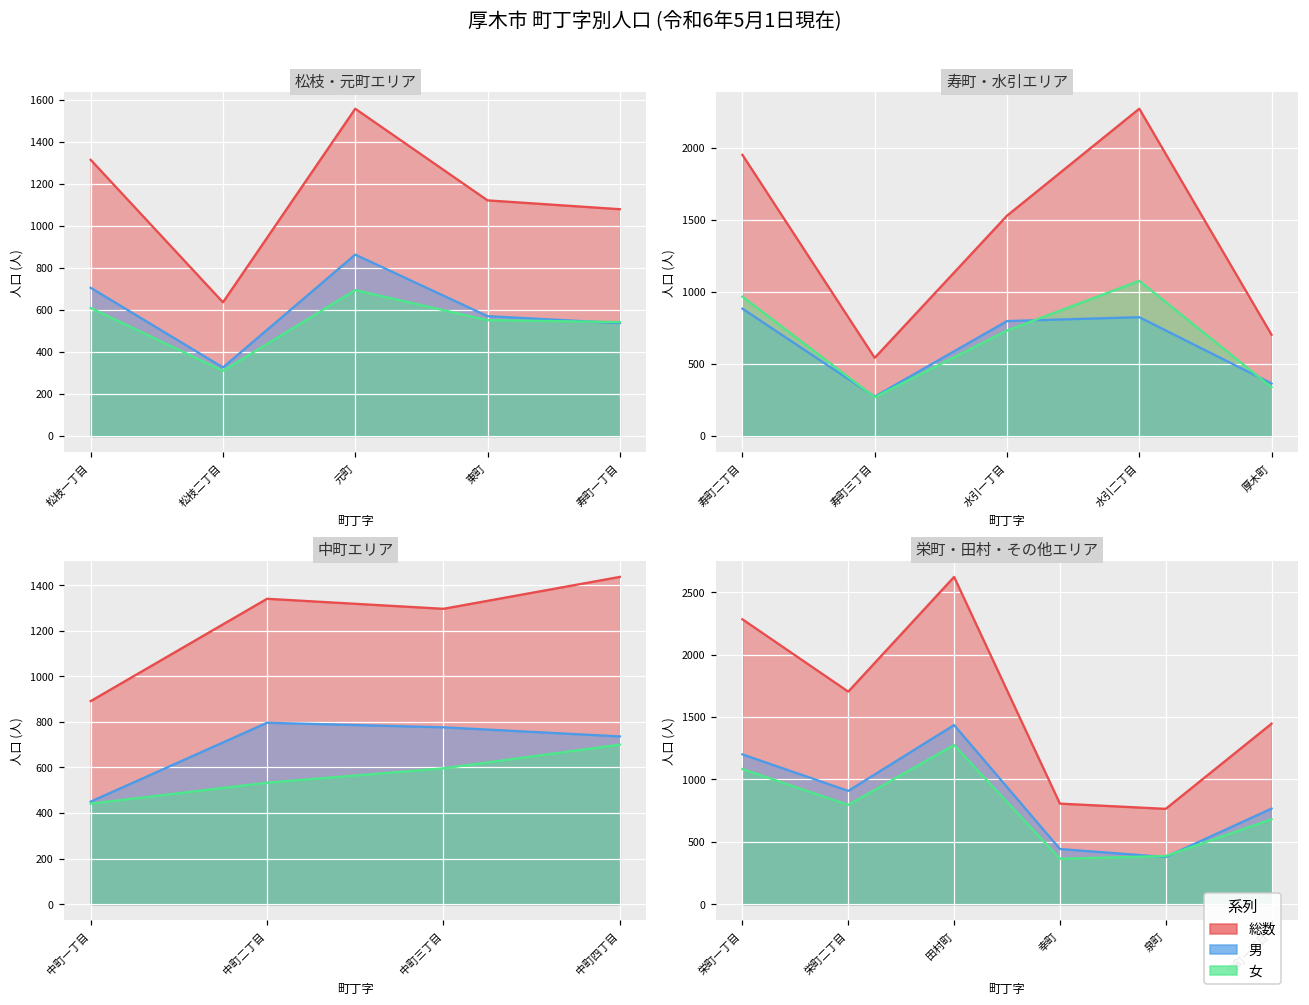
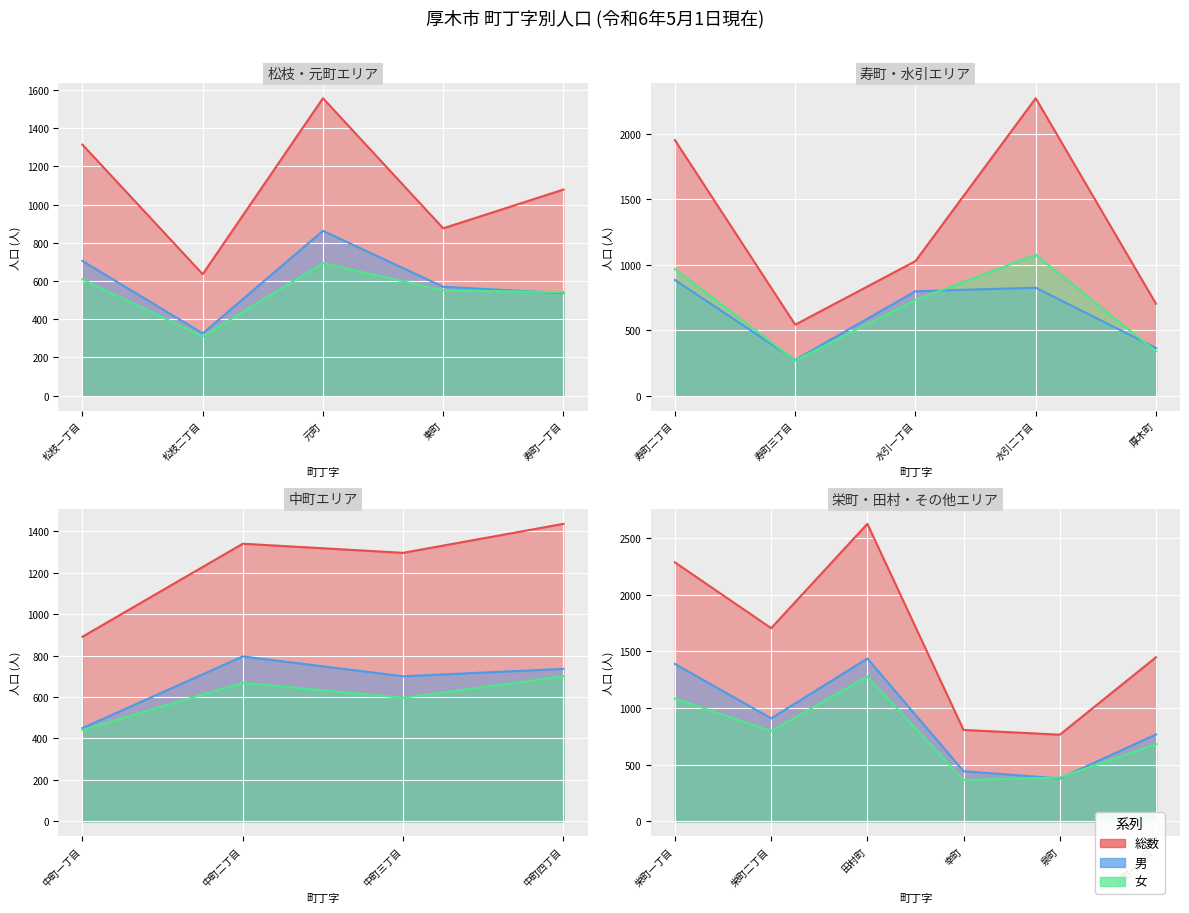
松枝・元町エリア, 総数, 東町: 1120 -> 880
寿町・水引エリア, 総数, 水引一丁目: 1530 -> 1030
中町エリア, 女, 中町二丁目: 530 -> 670
中町エリア, 男, 中町三丁目: 780 -> 700
栄町・田村・その他エリア, 男, 栄町一丁目: 1200 -> 1390
